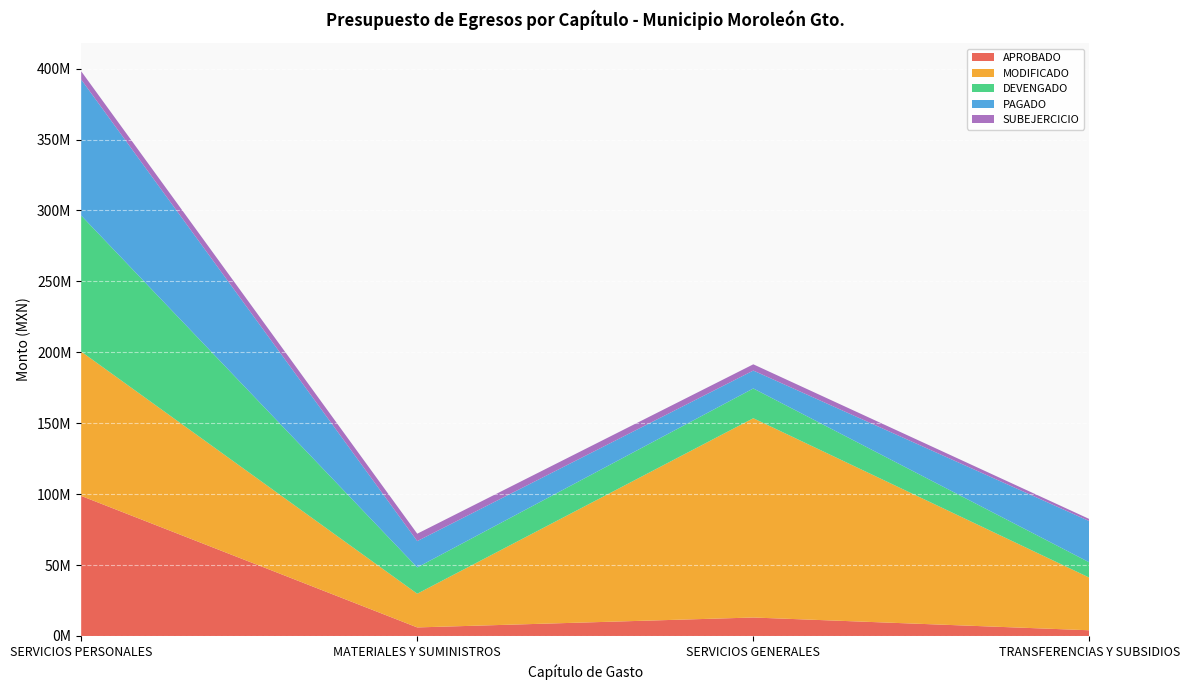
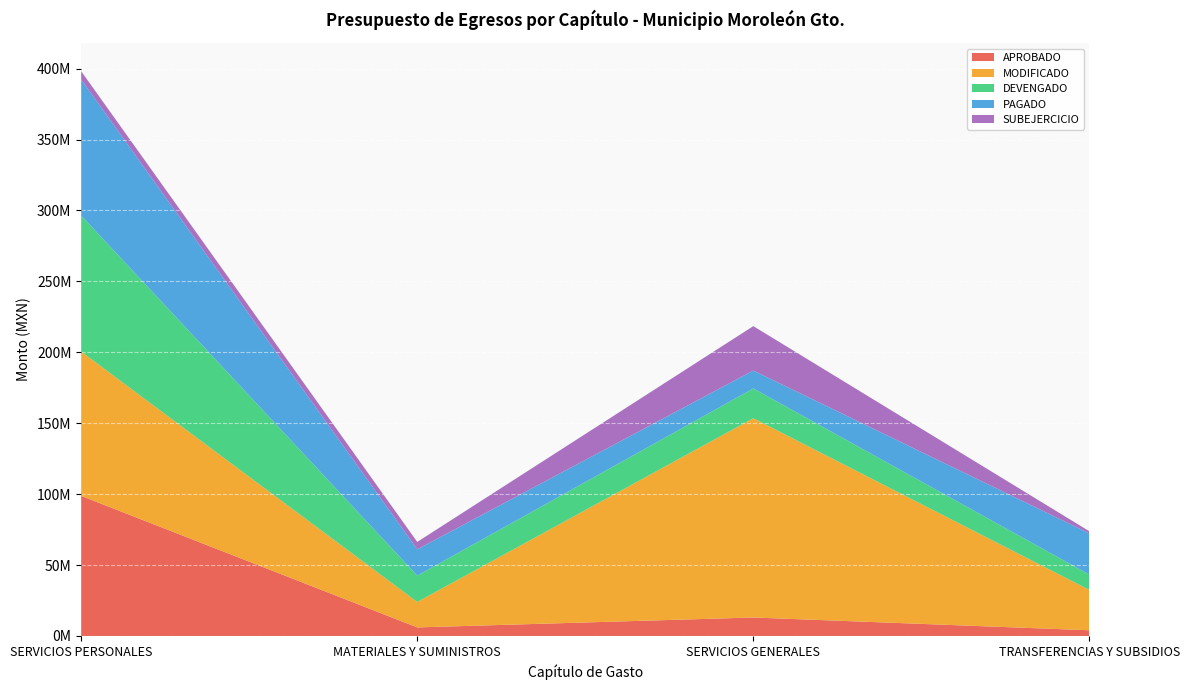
MODIFICADO, MATERIALES Y SUMINISTROS: 24000000 -> 18000000
SUBEJERCICIO, SERVICIOS GENERALES: 4000000 -> 31000000
MODIFICADO, TRANSFERENCIAS Y SUBSIDIOS: 37000000 -> 28000000
